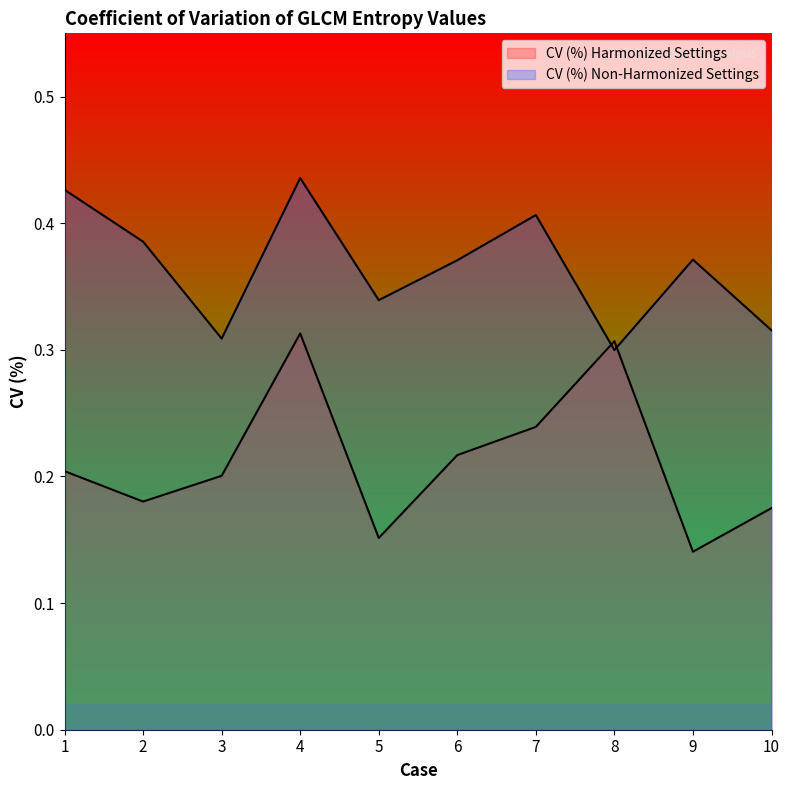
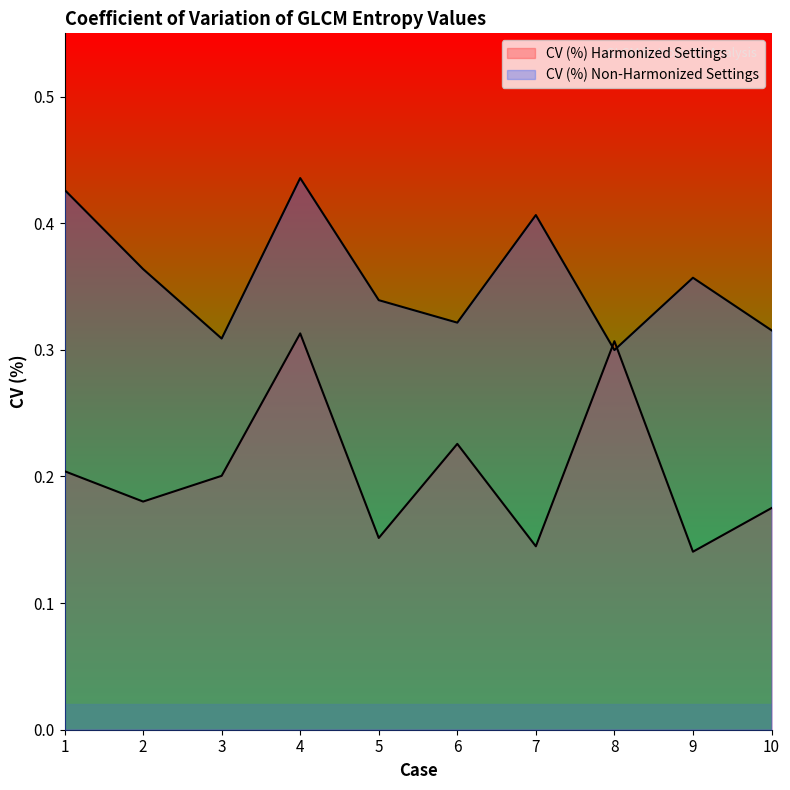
CV (%) Non-Harmonized Settings, 2: 0.385 -> 0.364
CV (%) Harmonized Settings, 6: 0.217 -> 0.226
CV (%) Non-Harmonized Settings, 6: 0.371 -> 0.322
CV (%) Harmonized Settings, 7: 0.239 -> 0.145
CV (%) Non-Harmonized Settings, 9: 0.371 -> 0.357
